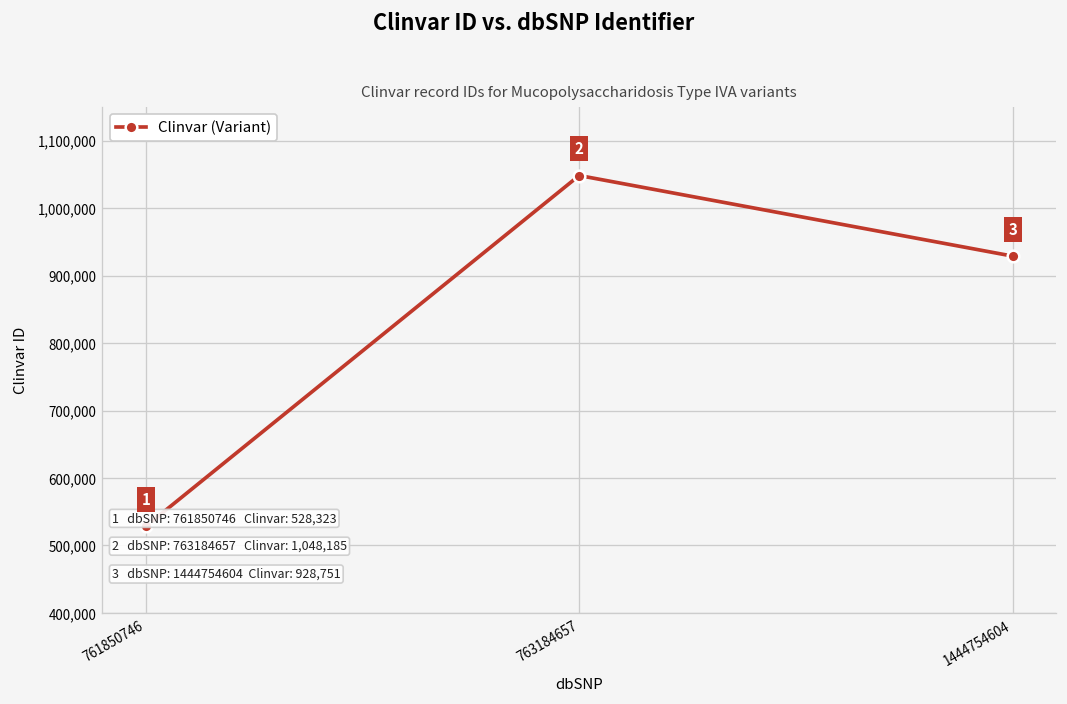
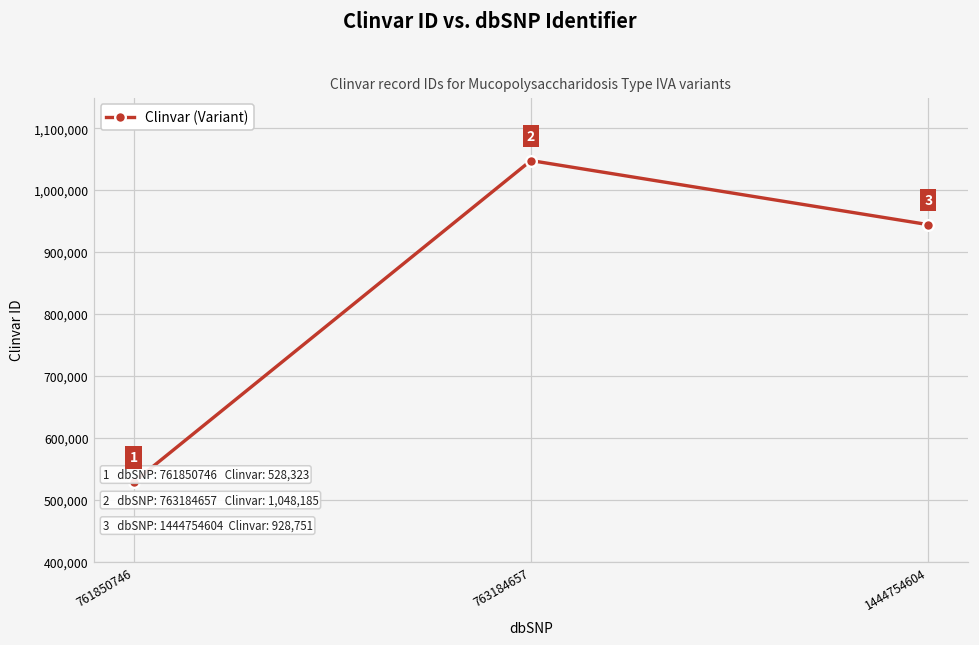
1444754604: 930,000 -> 940,000
